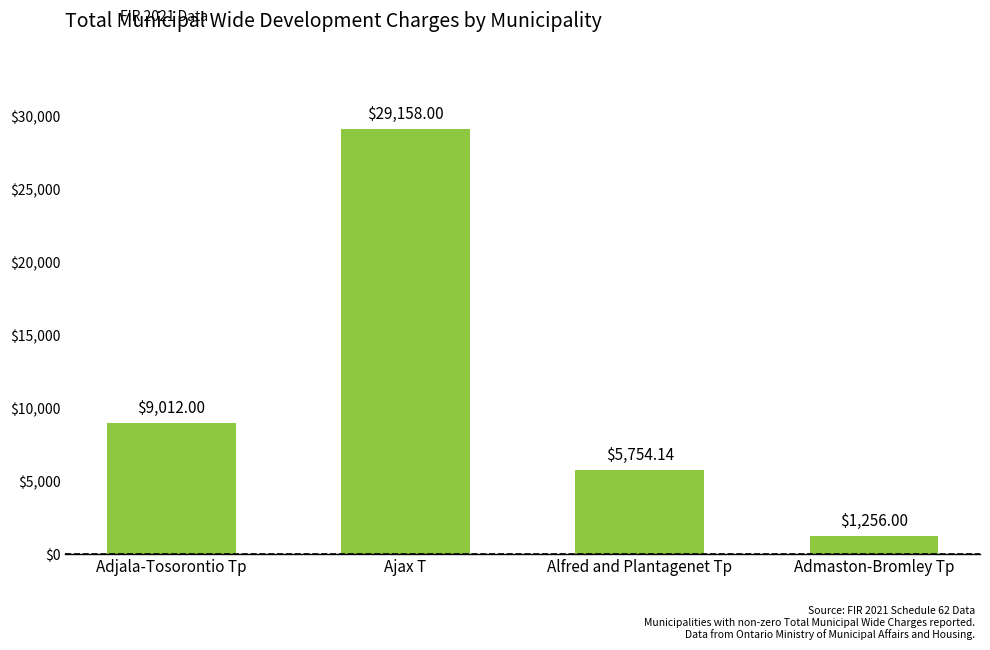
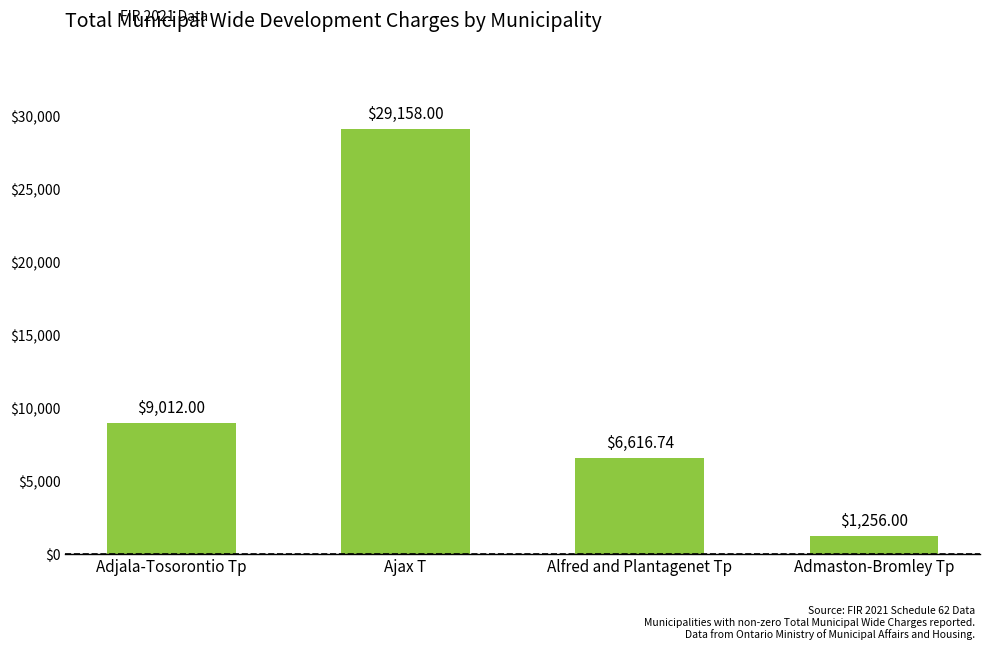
Alfred and Plantagenet Tp: $5,754.14 -> $6,616.74
